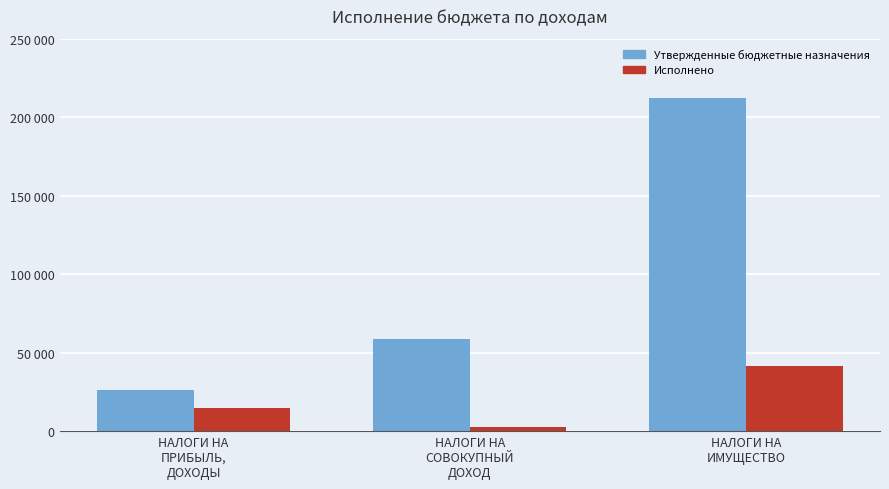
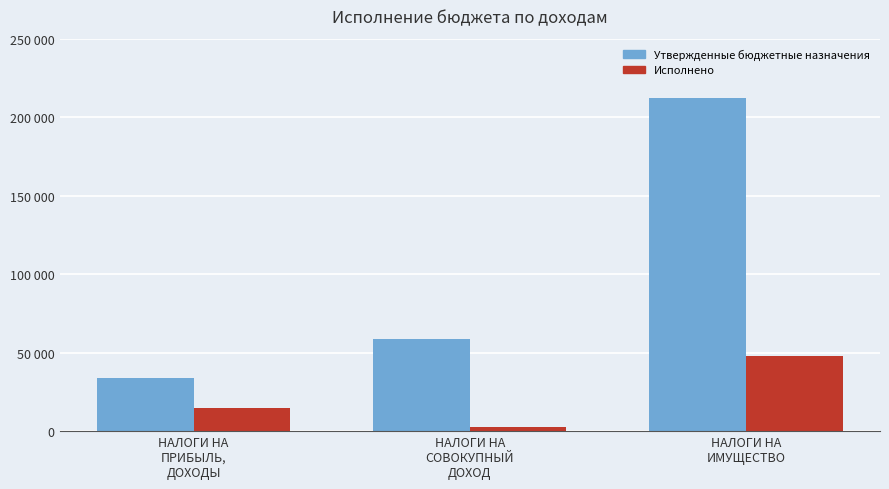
Утвержденные бюджетные назначения, НАЛОГИ НА ПРИБЫЛЬ, ДОХОДЫ: 26000 -> 34000
Исполнено, НАЛОГИ НА ИМУЩЕСТВО: 42000 -> 48000
